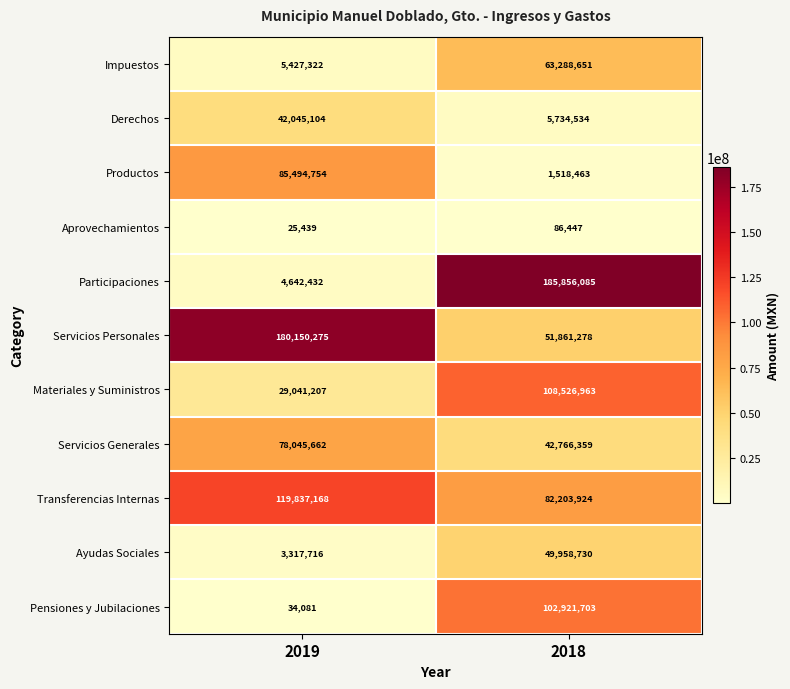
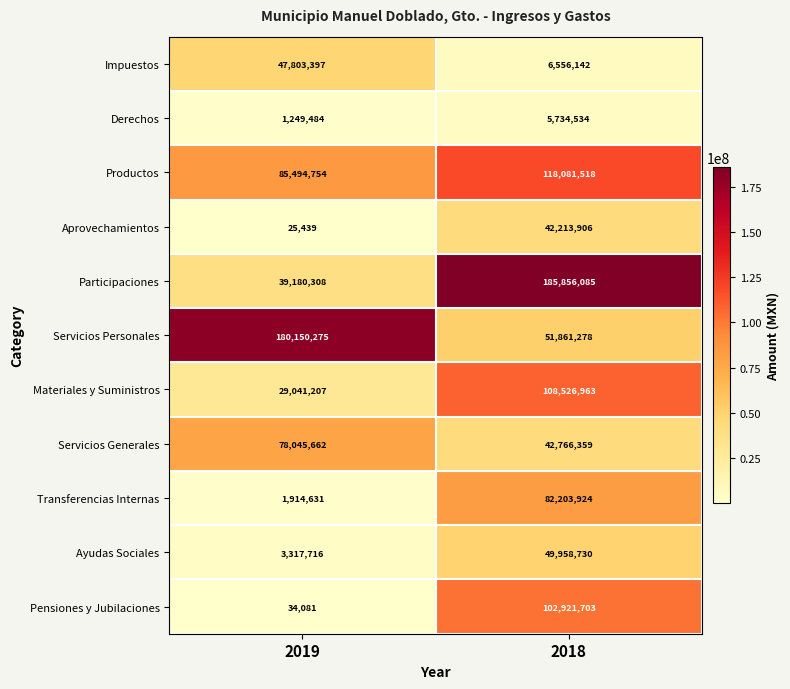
Impuestos, 2019: 5,427,322 -> 47,803,397
Impuestos, 2018: 63,288,651 -> 6,556,142
Derechos, 2019: 42,045,104 -> 1,249,484
Productos, 2018: 1,518,463 -> 118,081,518
Aprovechamientos, 2018: 86,447 -> 42,213,906
Participaciones, 2019: 4,642,432 -> 39,180,308
Transferencias Internas, 2019: 119,837,168 -> 1,914,631
